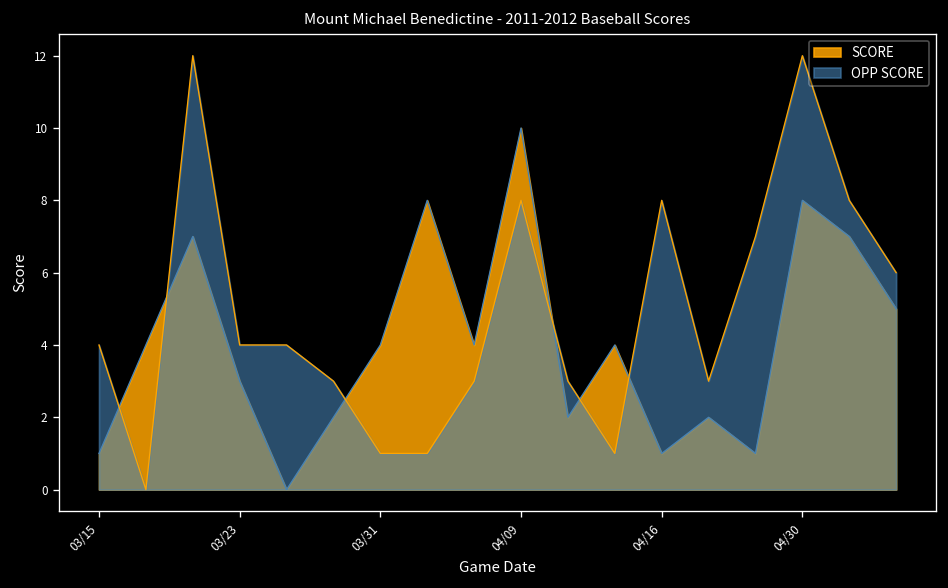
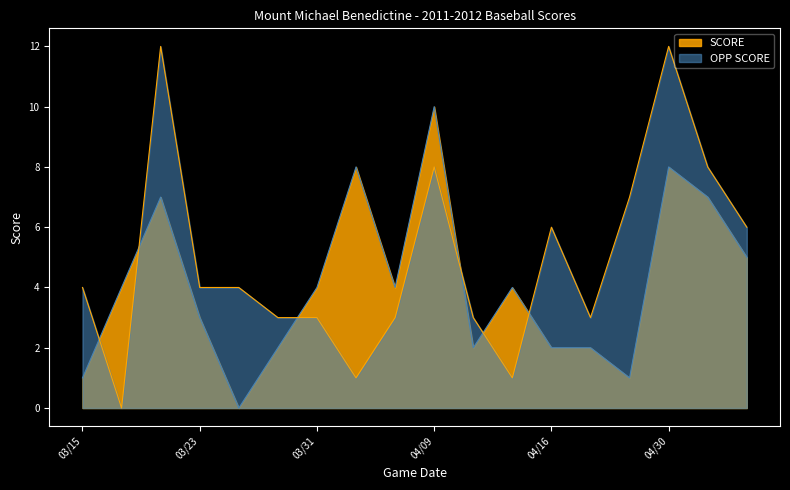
OPP SCORE, 03/31: 1 -> 3
SCORE, 04/16: 1 -> 2
OPP SCORE, 04/16: 8 -> 6
